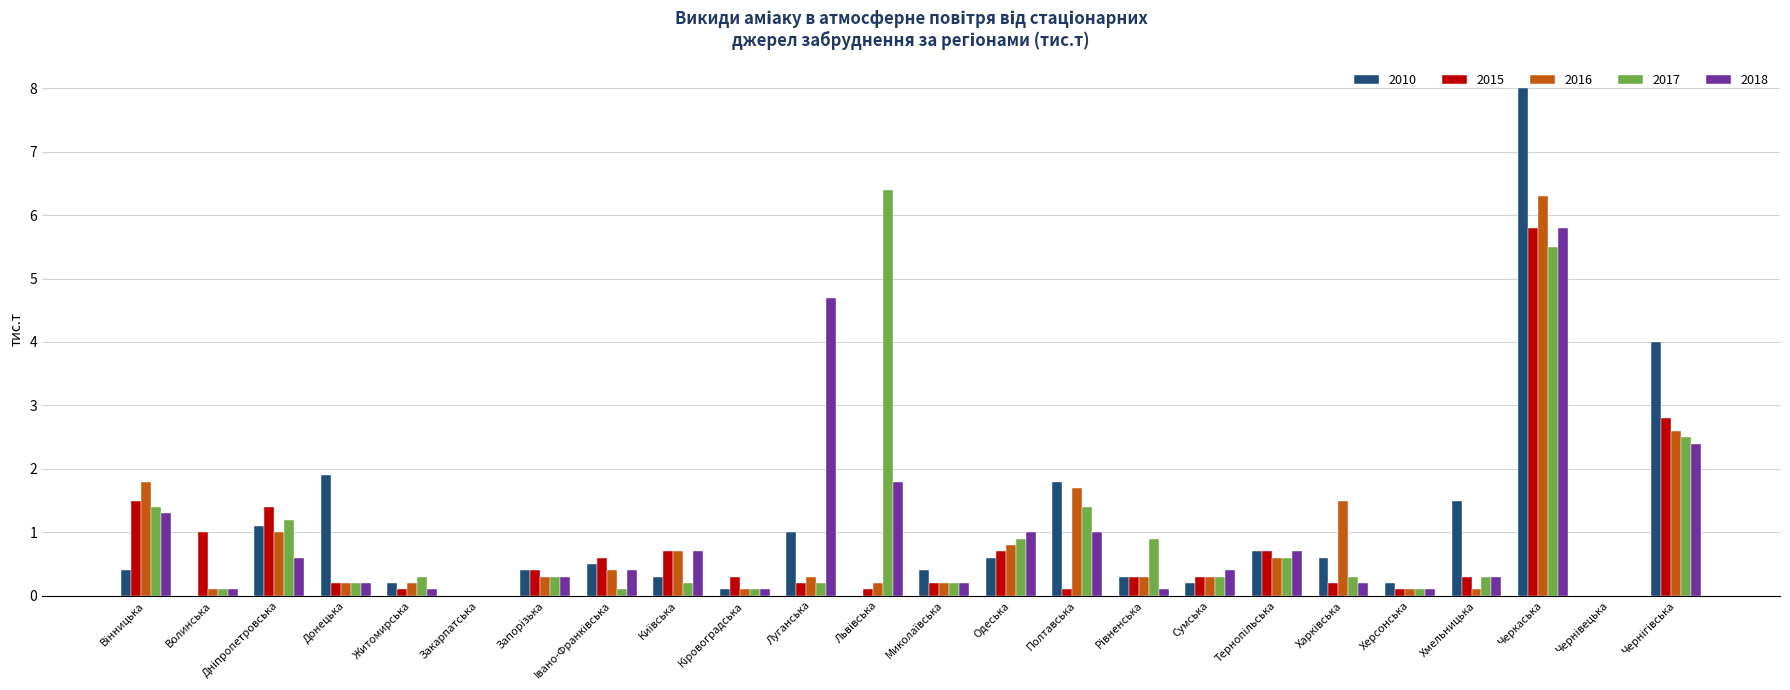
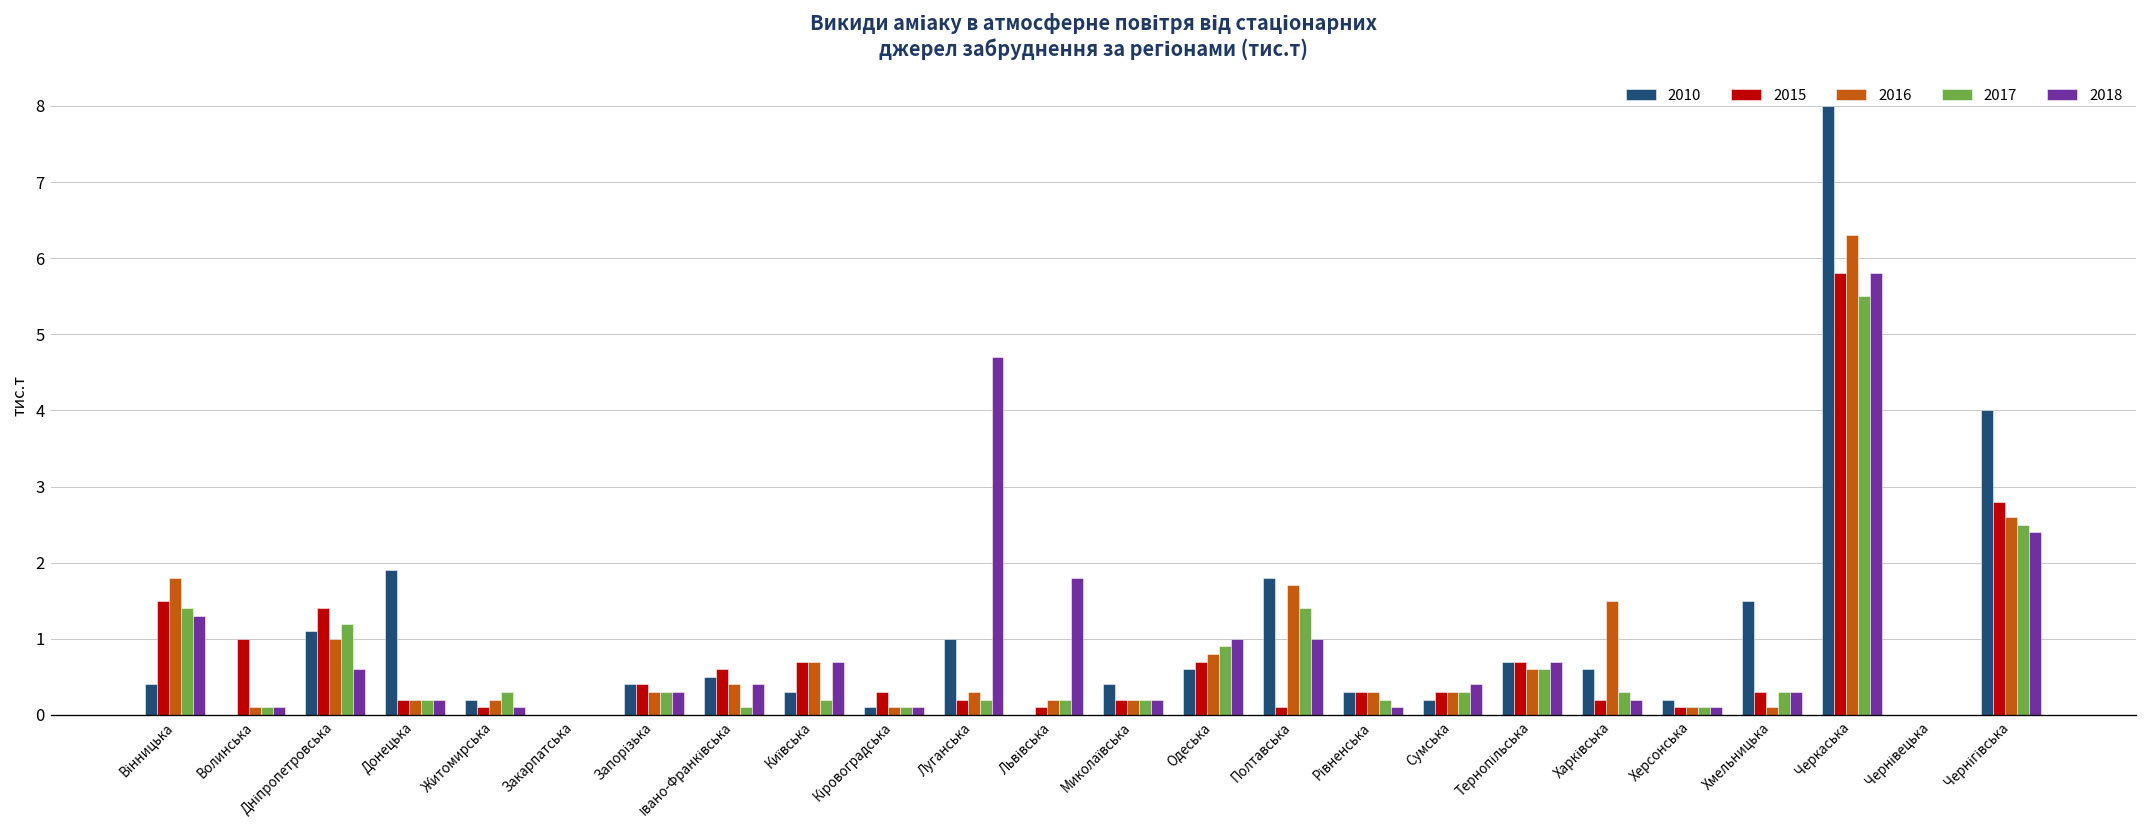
2017, Львівська: 6.4 -> 0.2
2017, Рівненська: 0.9 -> 0.2
